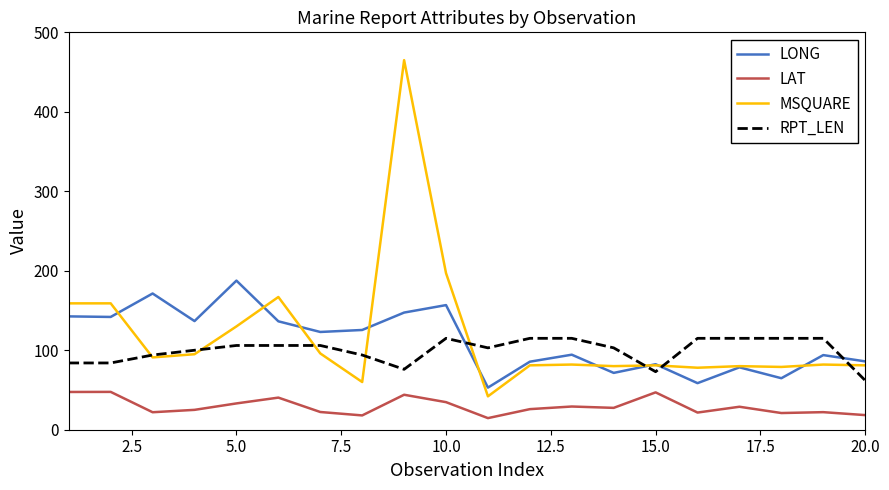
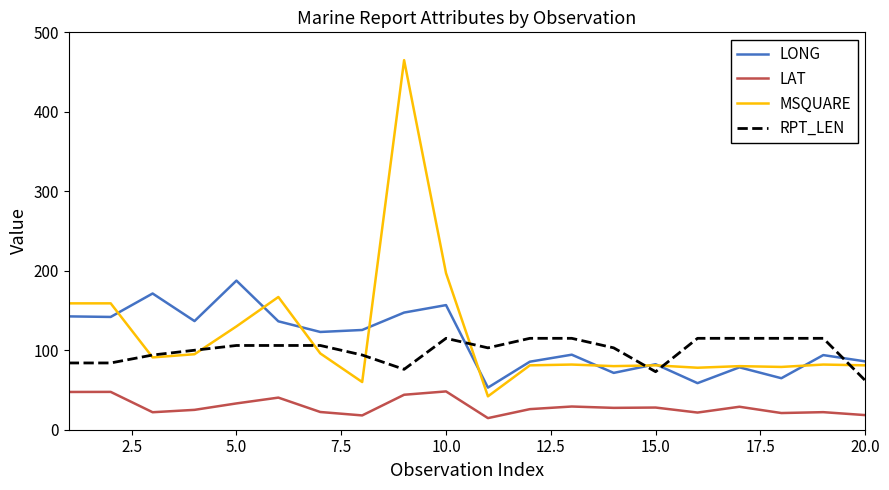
LAT, 10.0: 30 -> 50
LAT, 15.0: 50 -> 30
